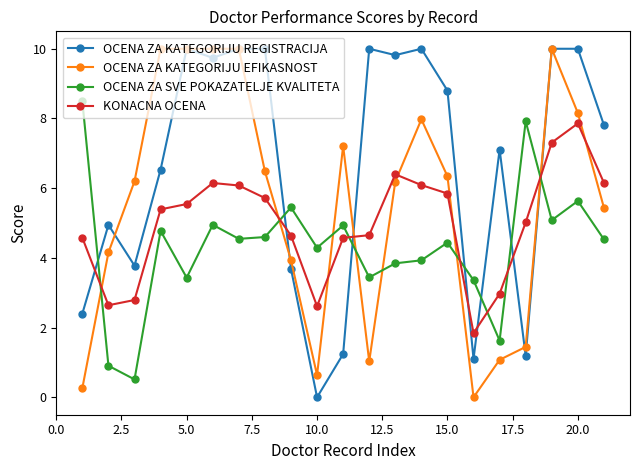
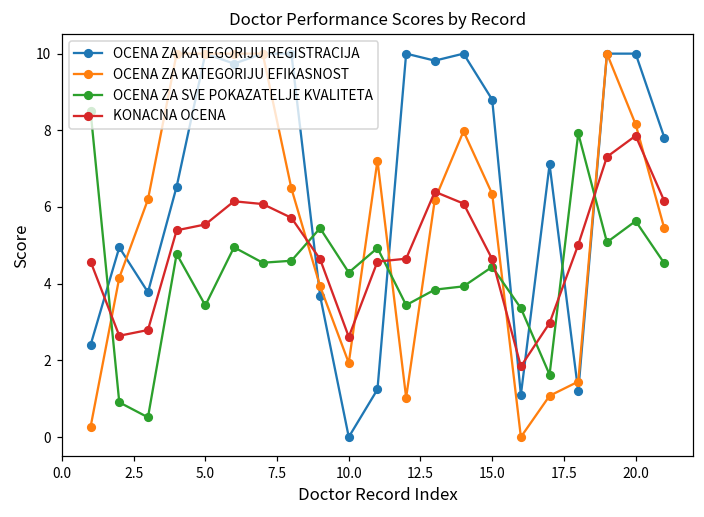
OCENA ZA KATEGORIJU EFIKASNOST, 10.0: 0.6 -> 1.9
KONACNA OCENA, 15.0: 5.8 -> 4.6
